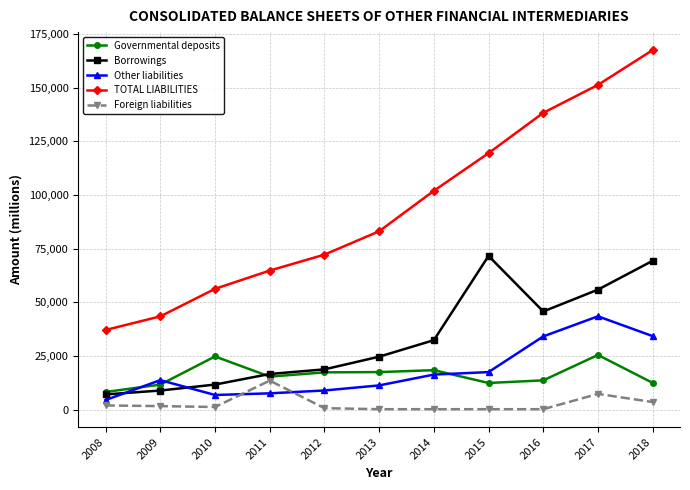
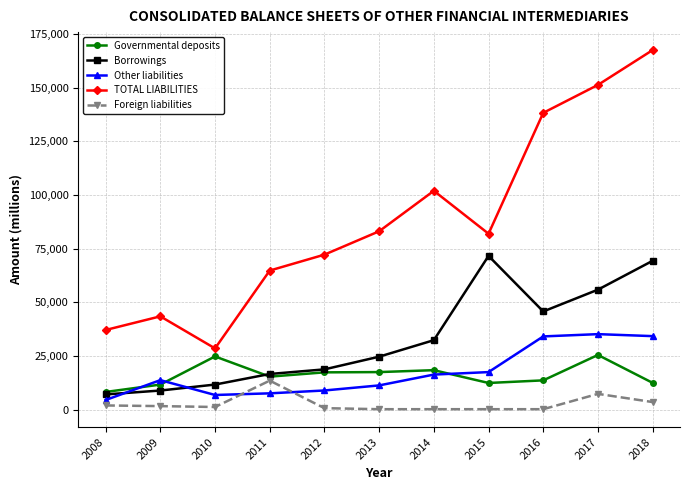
TOTAL LIABILITIES, 2010: 56,000 -> 29,000
TOTAL LIABILITIES, 2015: 119,000 -> 82,000
Other liabilities, 2017: 44,000 -> 35,000
